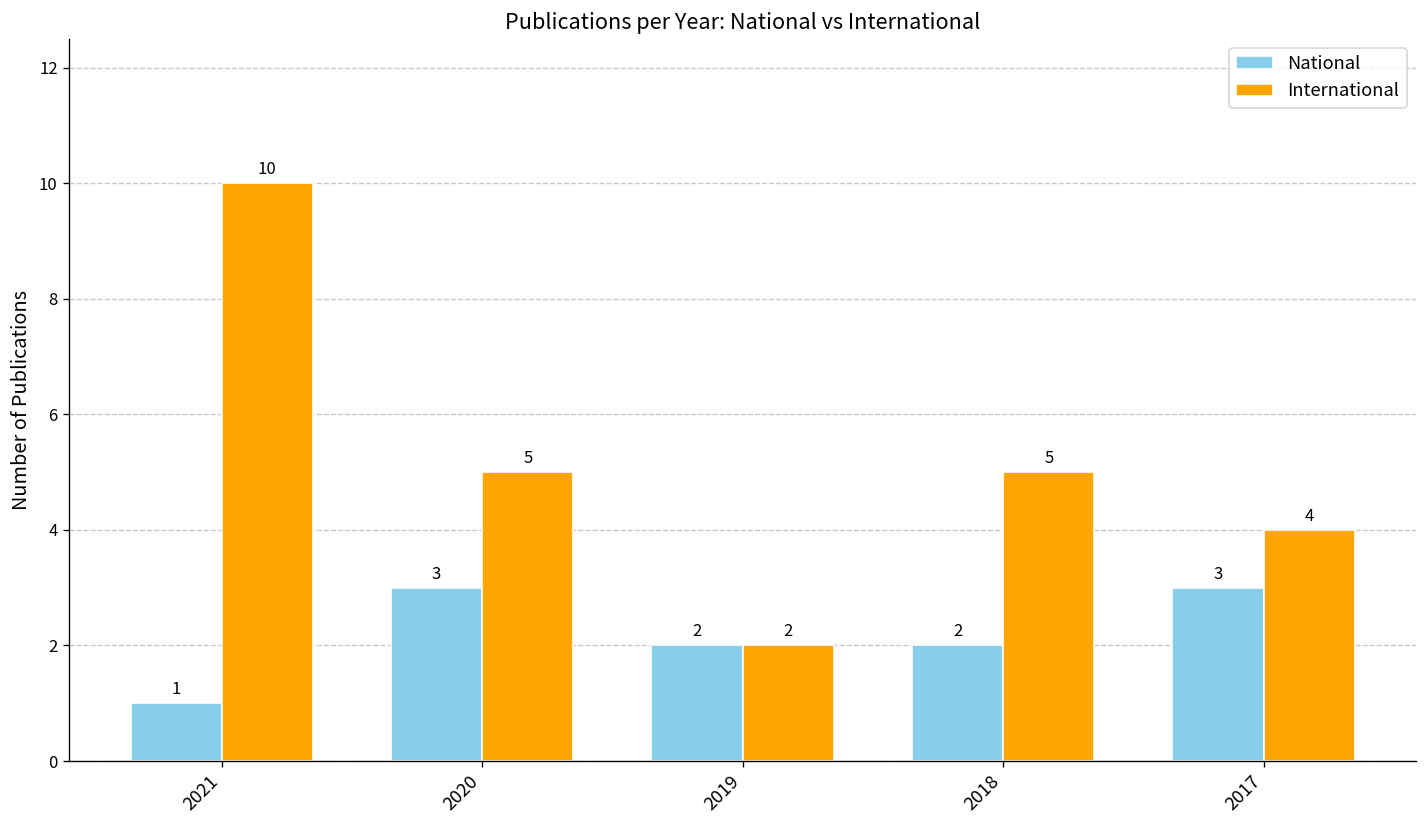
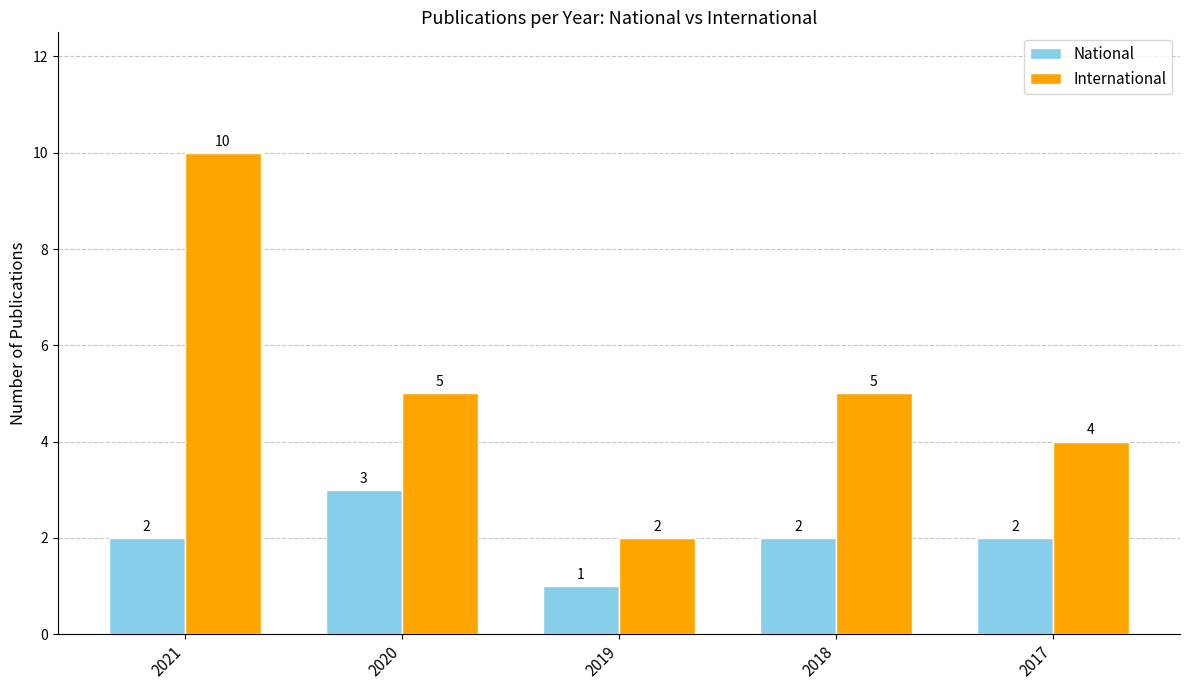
National, 2021: 1 -> 2
National, 2019: 2 -> 1
National, 2017: 3 -> 2
